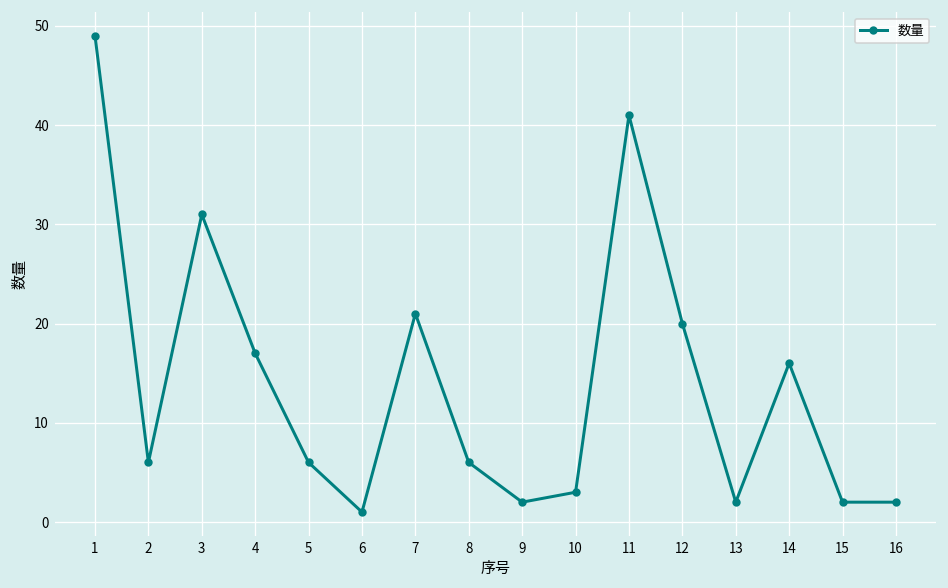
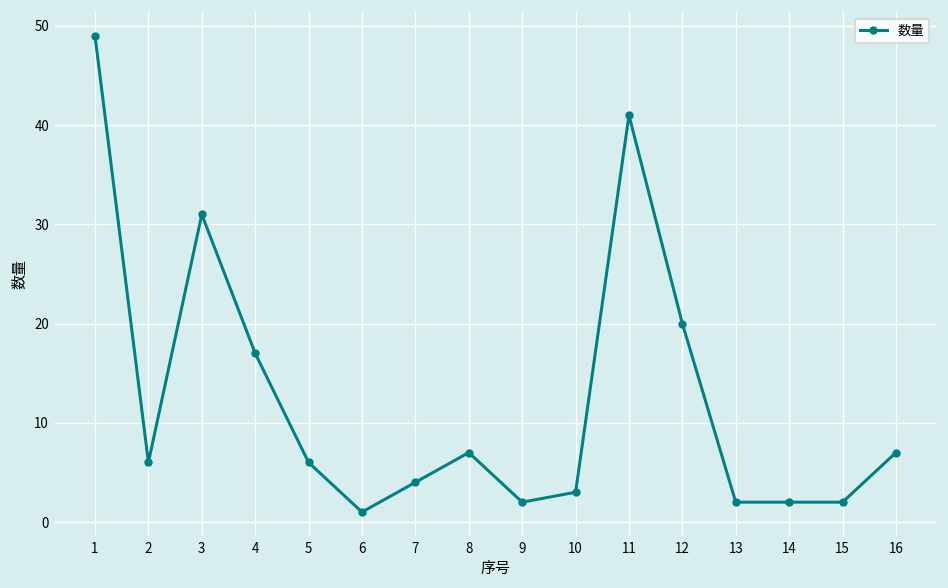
7: 21 -> 4
8: 6 -> 7
14: 16 -> 2
16: 2 -> 7
